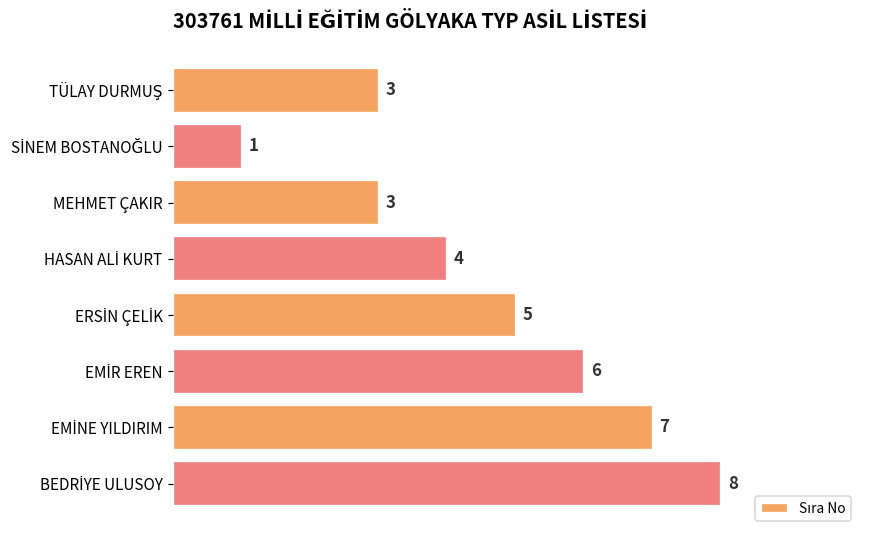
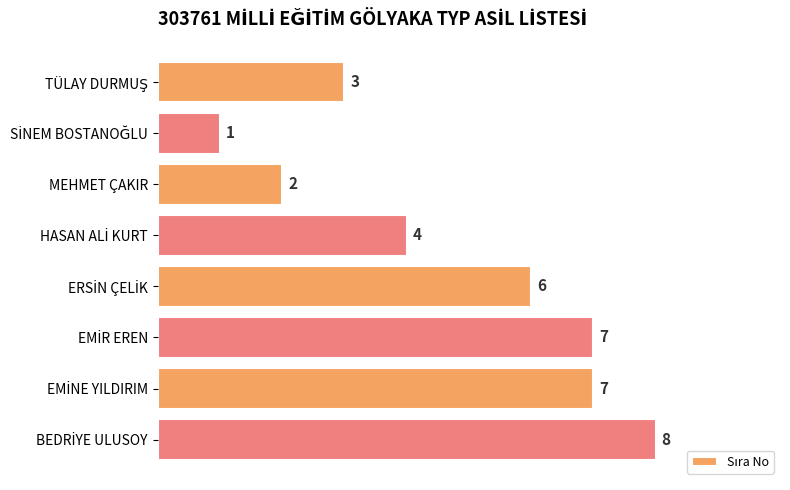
MEHMET ÇAKIR: 3 -> 2
ERSİN ÇELİK: 5 -> 6
EMİR EREN: 6 -> 7
